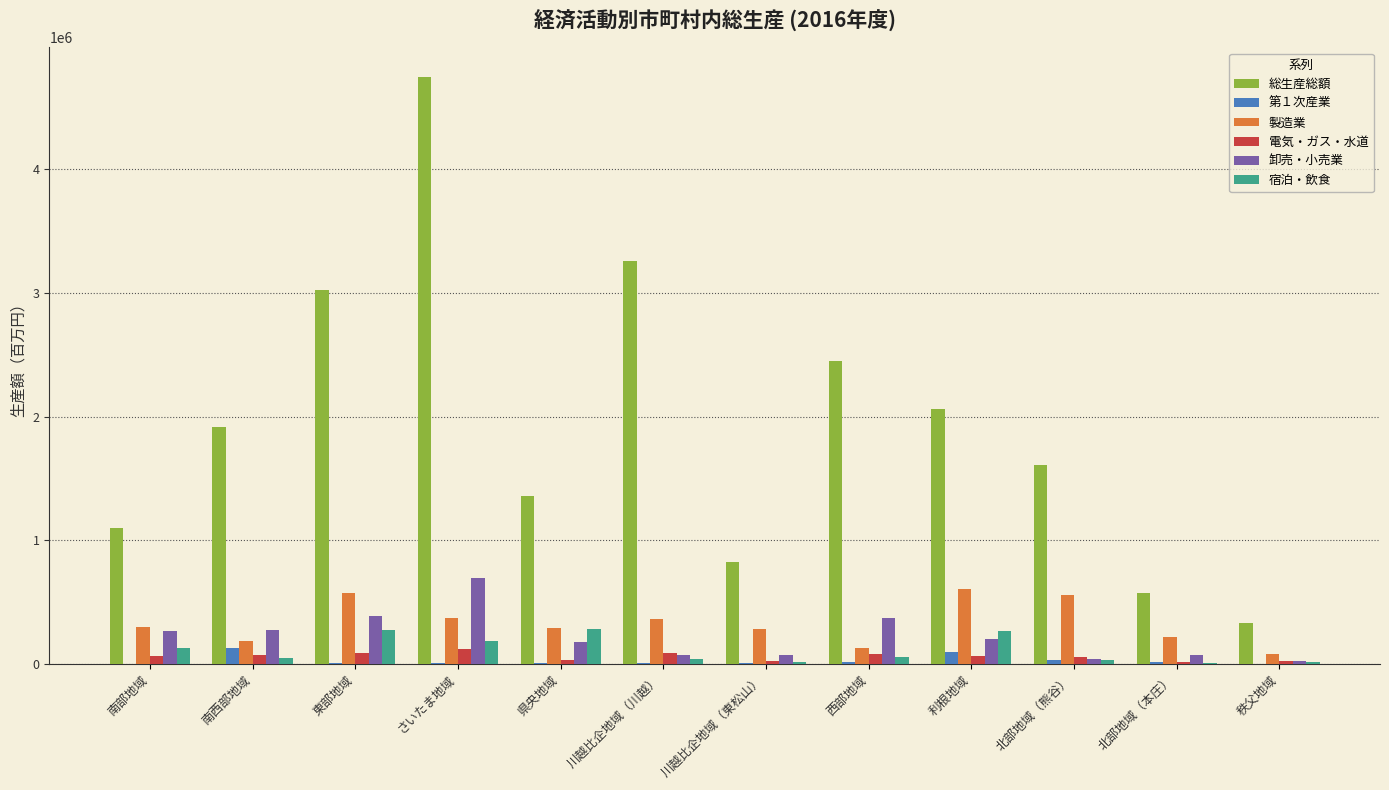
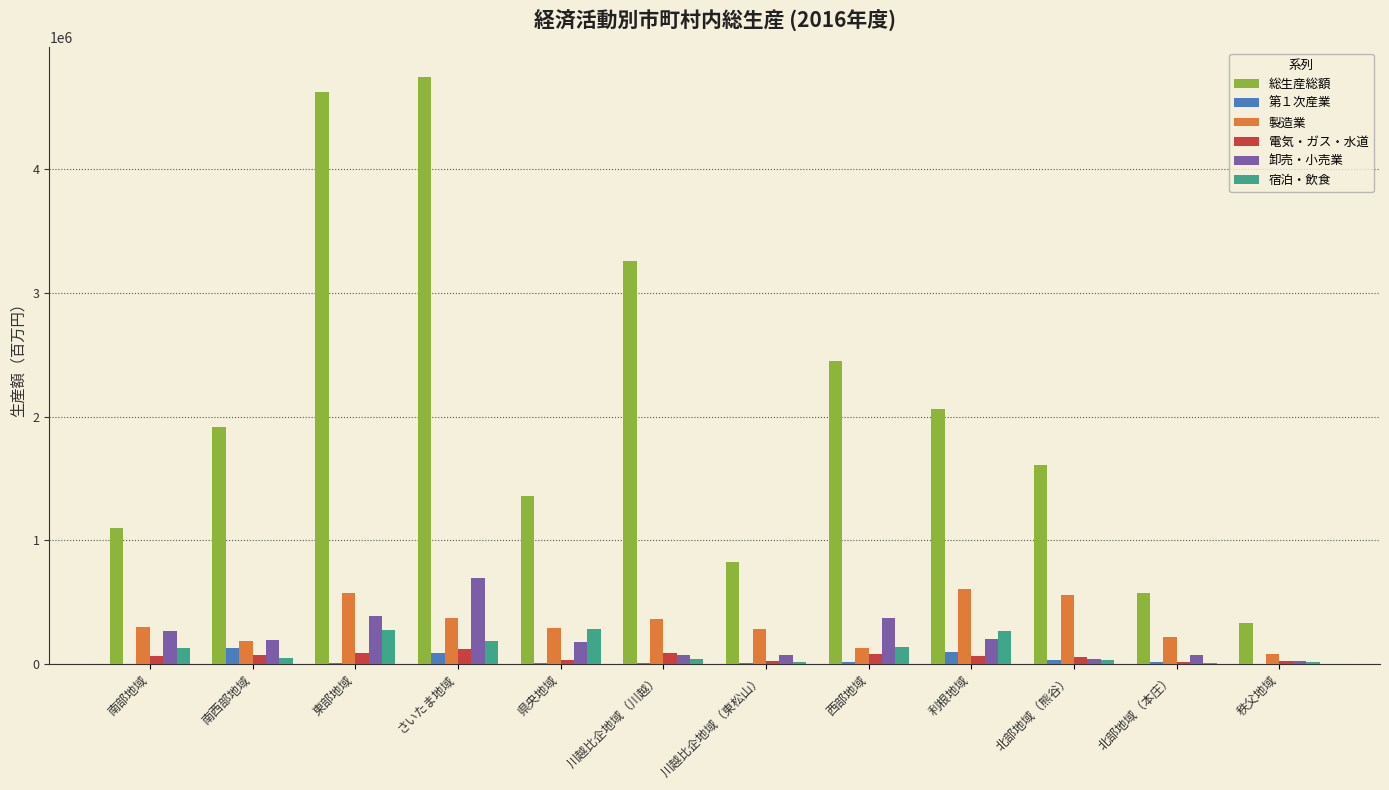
卸売・小売業, 南西部地域: 270000 -> 200000
総生産総額, 東部地域: 3020000 -> 4630000
第１次産業, さいたま地域: 10000 -> 90000
宿泊・飲食, 西部地域: 50000 -> 130000
